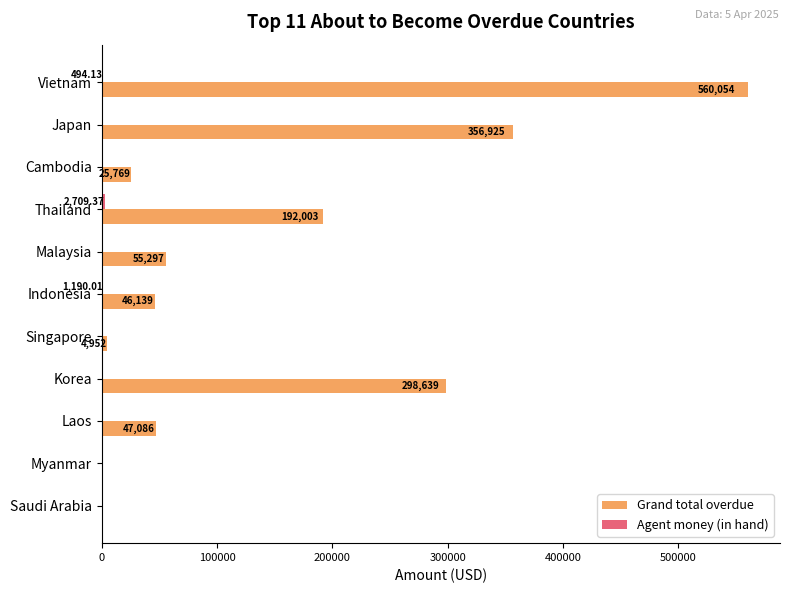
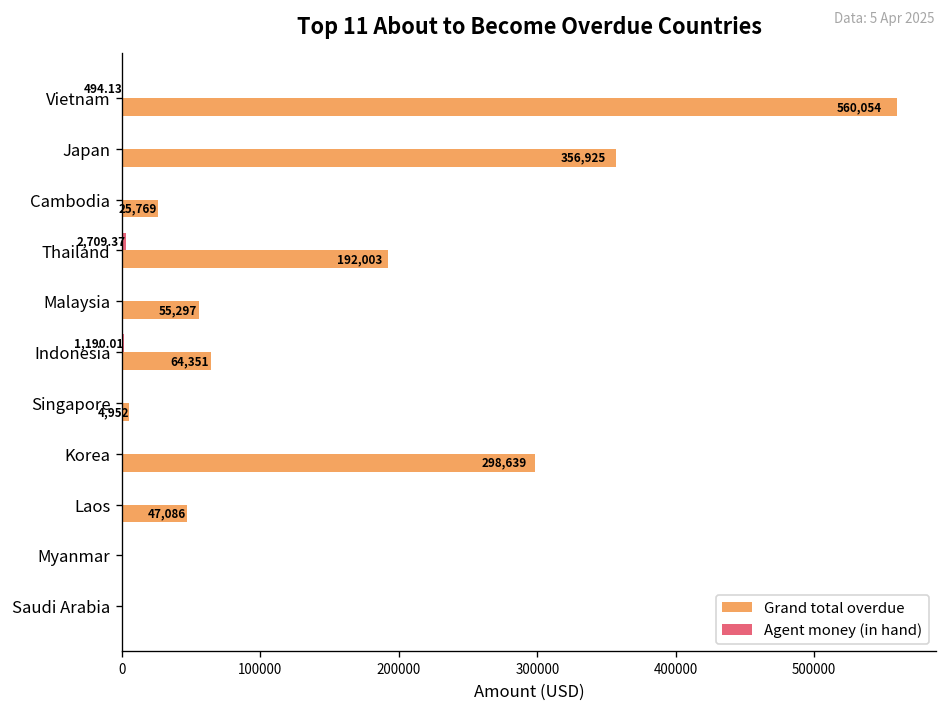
Grand total overdue, Indonesia: 46,139 -> 64,351
